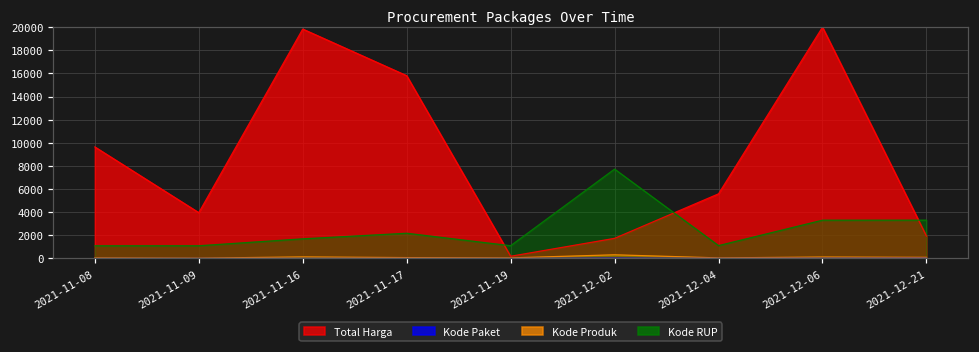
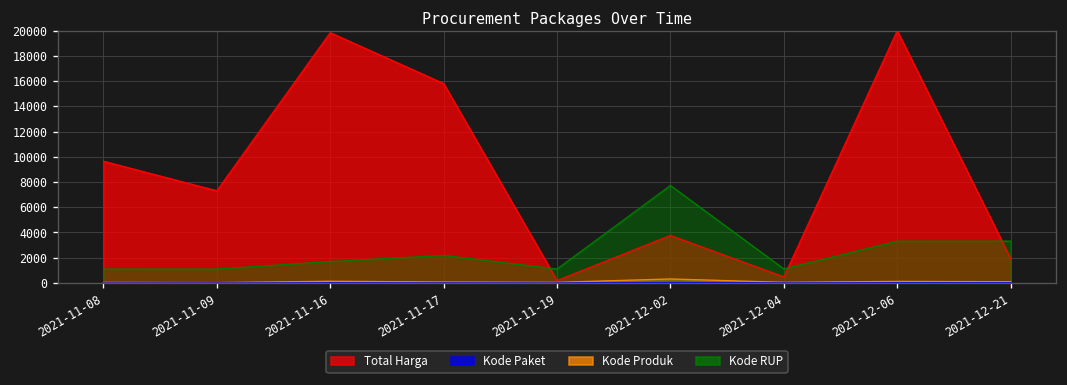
Total Harga, 2021-11-09: 4000 -> 7300
Total Harga, 2021-12-02: 1700 -> 3800
Total Harga, 2021-12-04: 5600 -> 500
